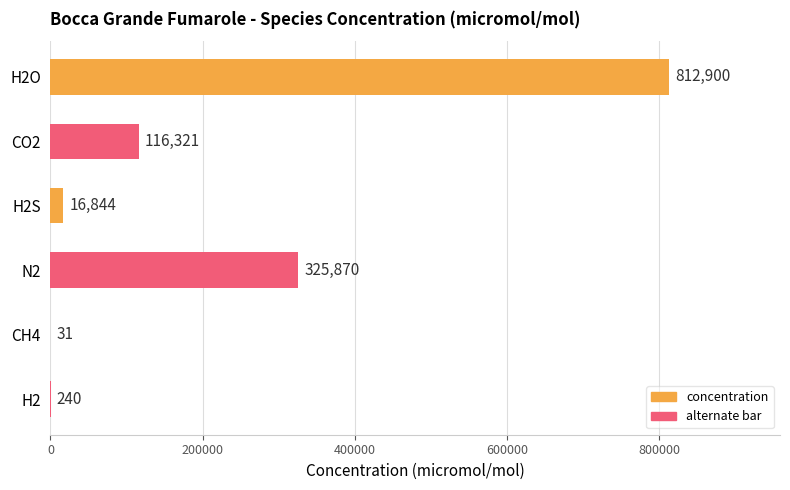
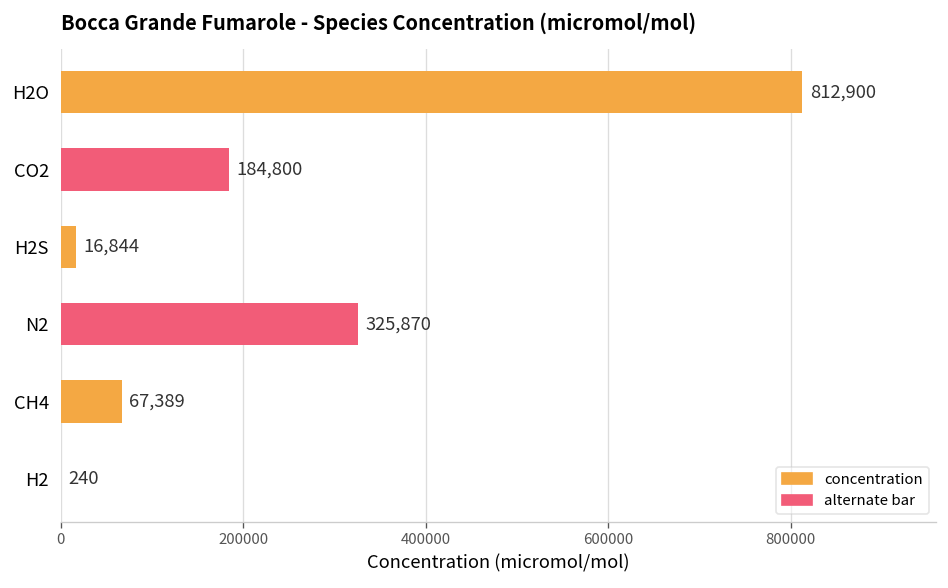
CO2: 116,321 -> 184,800
CH4: 31 -> 67,389
